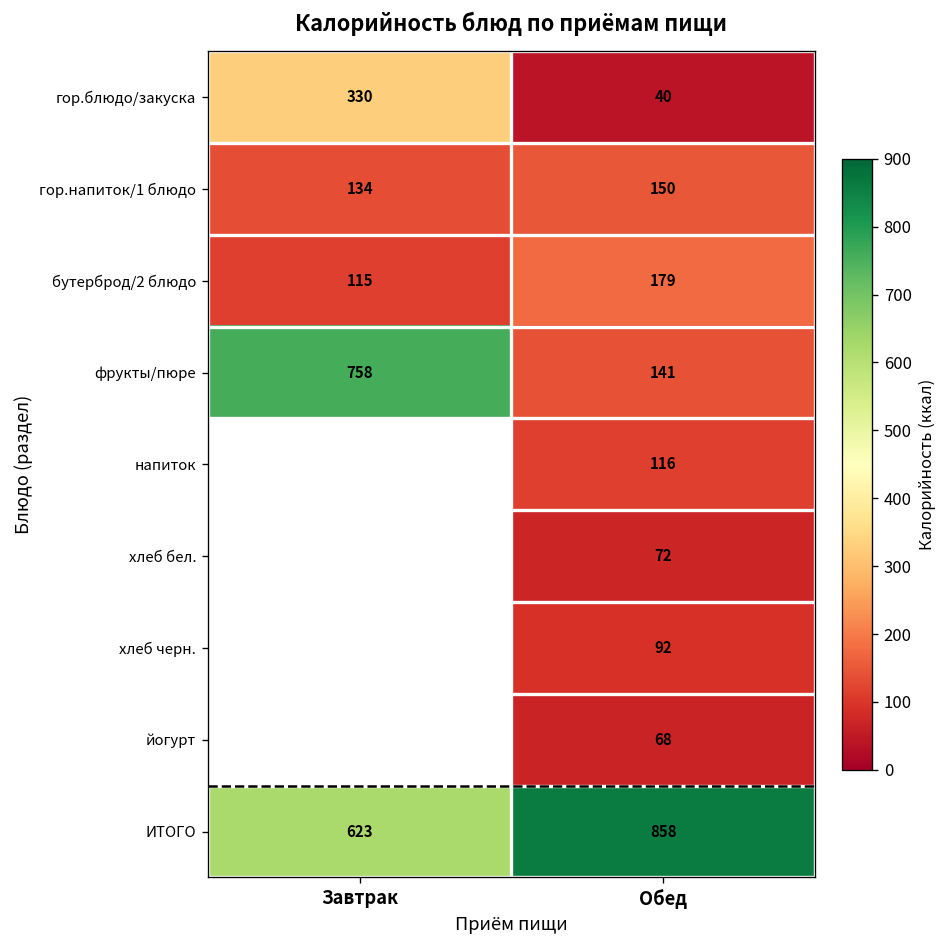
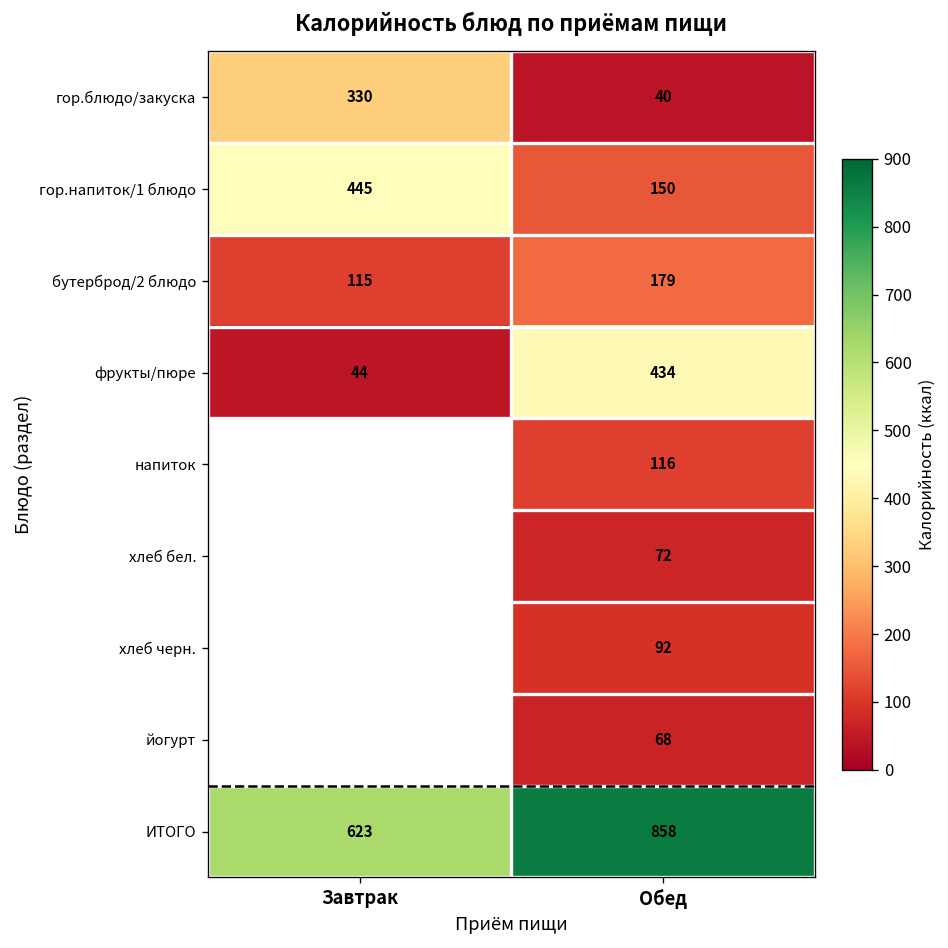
гор.напиток/1 блюдо, Завтрак: 134 -> 445
фрукты/пюре, Завтрак: 758 -> 44
фрукты/пюре, Обед: 141 -> 434
